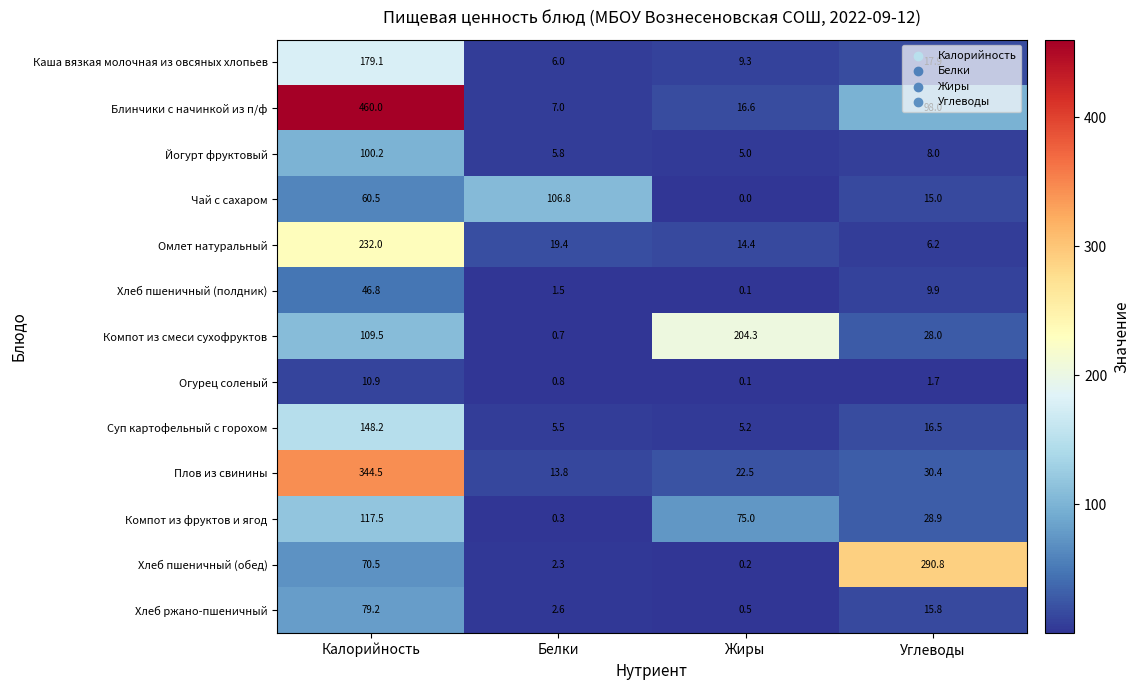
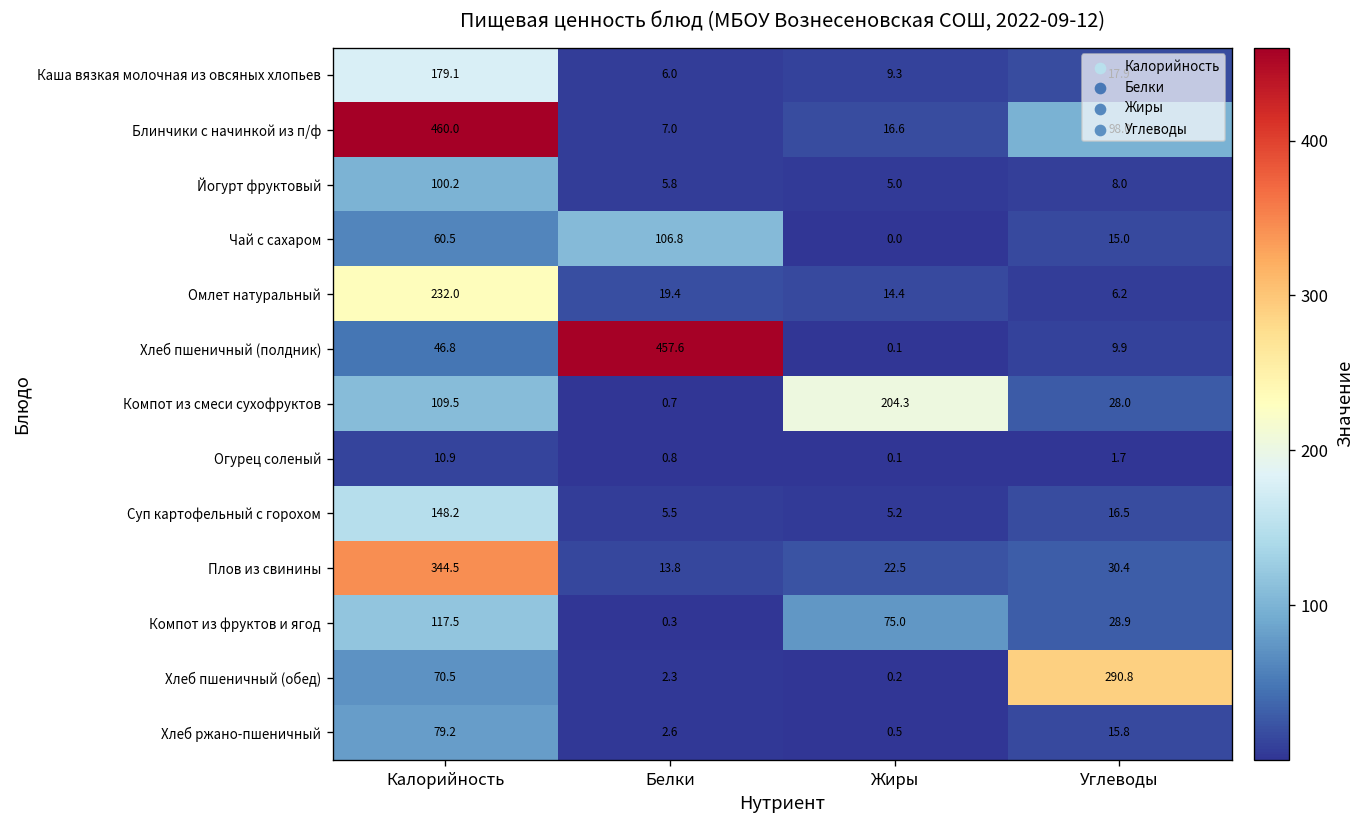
Хлеб пшеничный (полдник), Белки: 1.5 -> 457.6
